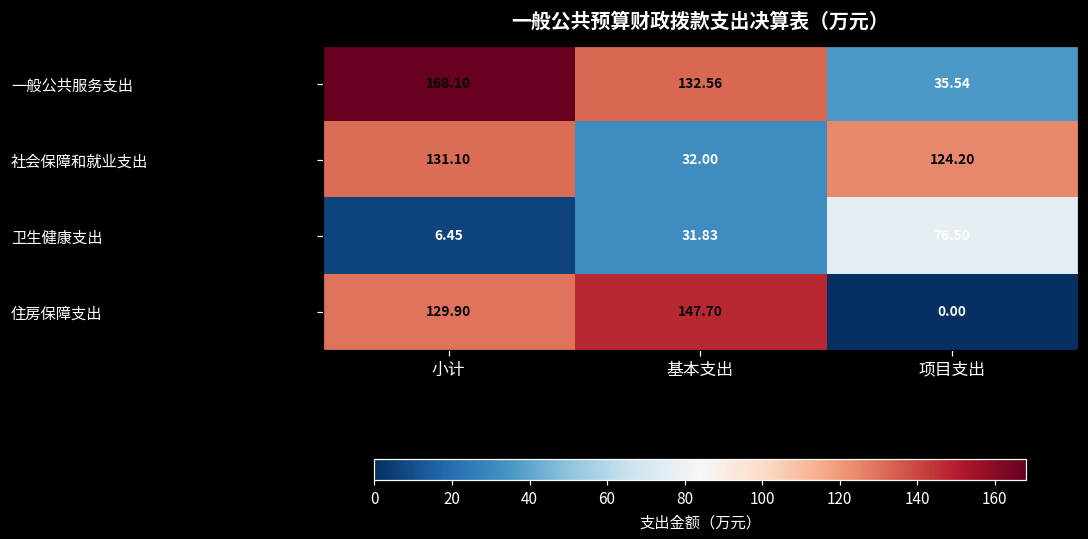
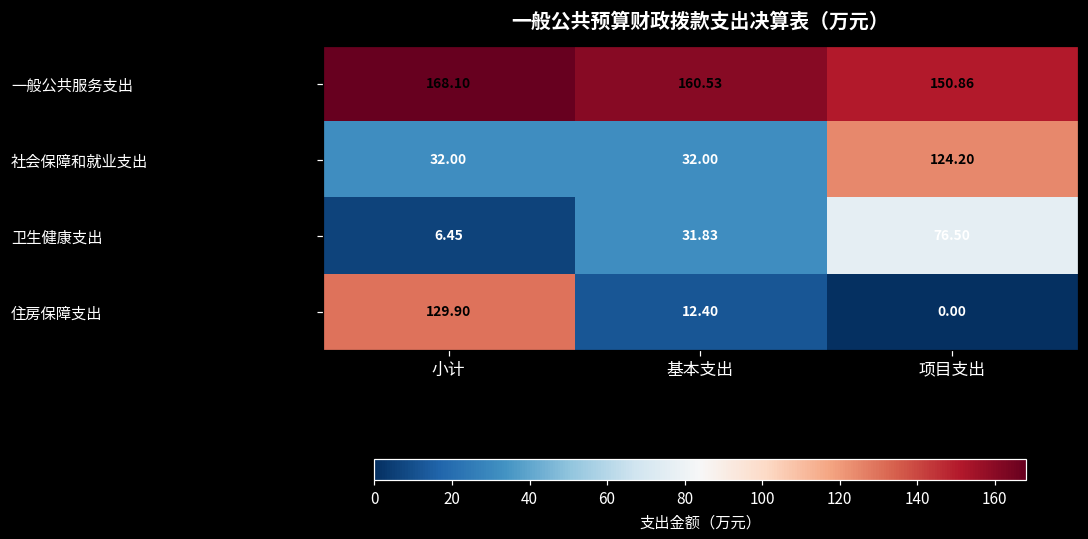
一般公共服务支出, 基本支出: 132.56 -> 160.53
一般公共服务支出, 项目支出: 35.54 -> 150.86
社会保障和就业支出, 小计: 131.10 -> 32.00
住房保障支出, 基本支出: 147.70 -> 12.40
